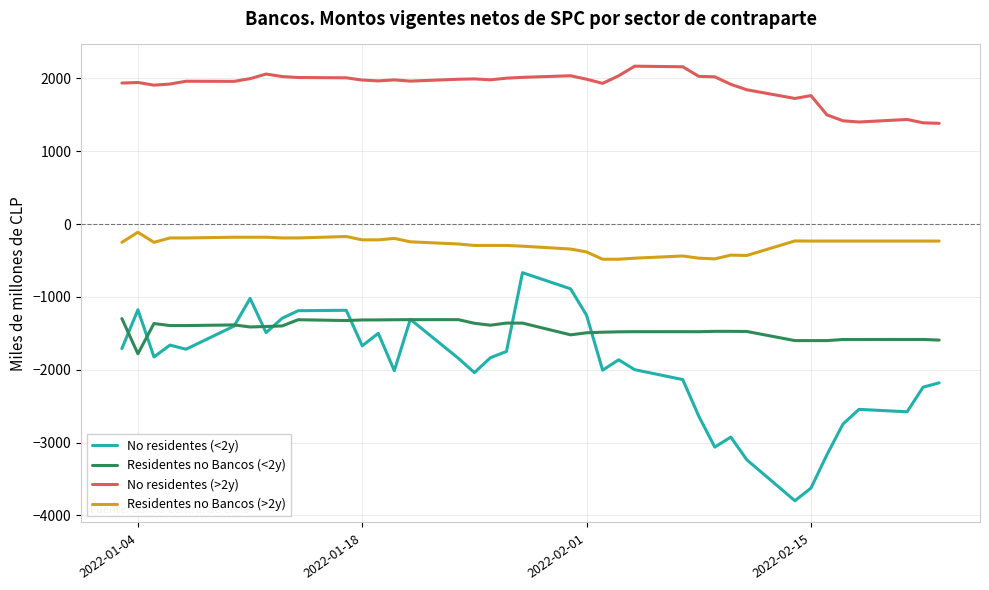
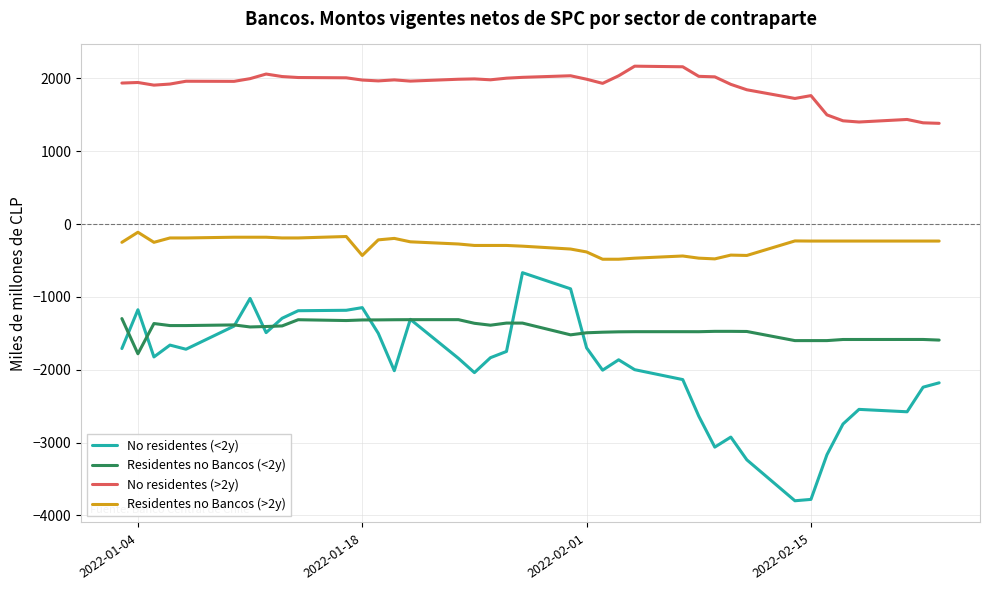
No residentes (<2y), 2022-01-18: -1700 -> -1100
Residentes no Bancos (>2y), 2022-01-18: -200 -> -400
No residentes (<2y), 2022-02-01: -1300 -> -1700
No residentes (<2y), 2022-02-15: -3600 -> -3800
